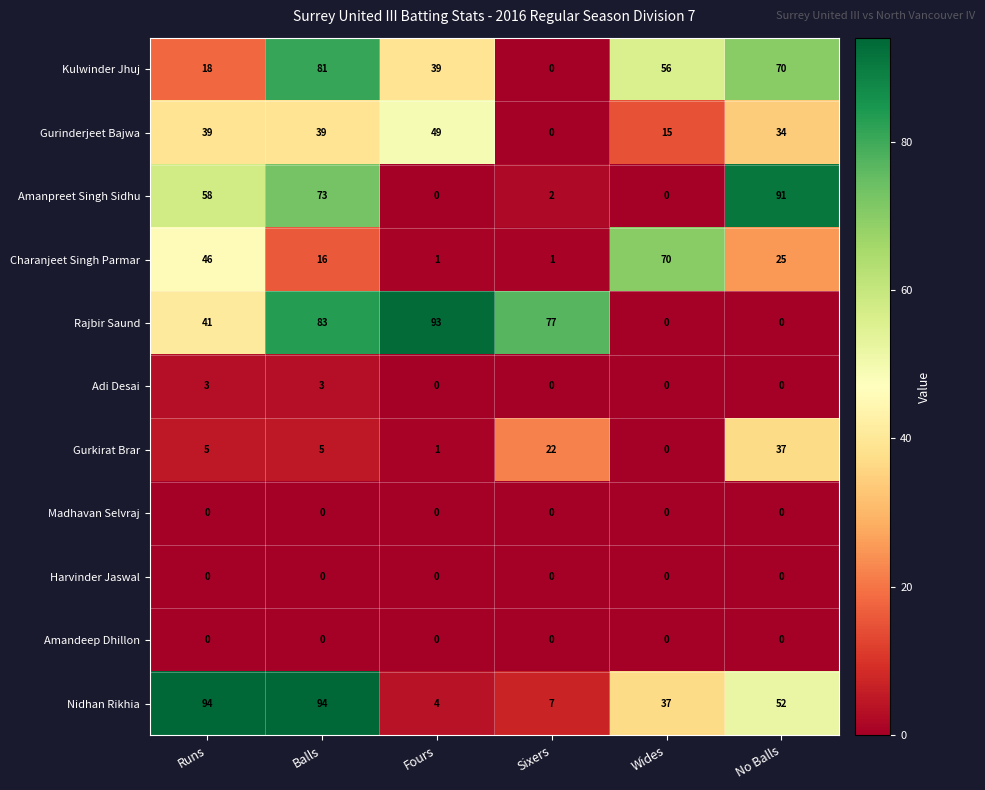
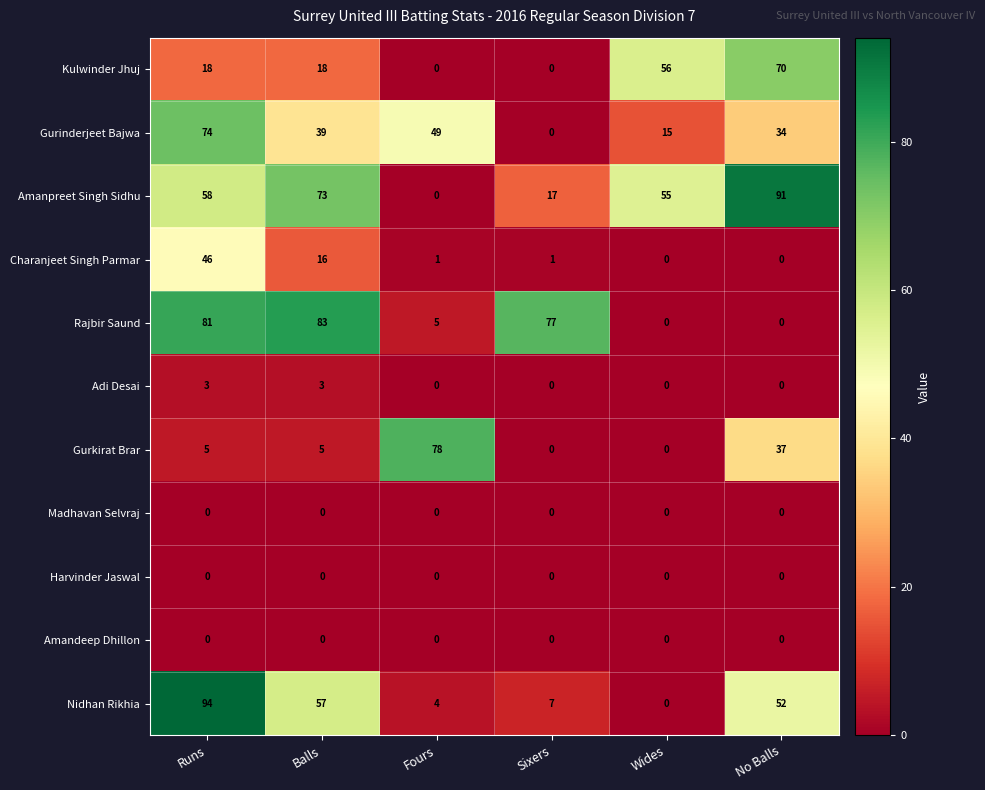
Kulwinder Jhuj, Balls: 81 -> 18
Kulwinder Jhuj, Fours: 39 -> 0
Gurinderjeet Bajwa, Runs: 39 -> 74
Amanpreet Singh Sidhu, Sixers: 2 -> 17
Amanpreet Singh Sidhu, Wides: 0 -> 55
Charanjeet Singh Parmar, Wides: 70 -> 0
Charanjeet Singh Parmar, No Balls: 25 -> 0
Rajbir Saund, Runs: 41 -> 81
Rajbir Saund, Fours: 93 -> 5
Gurkirat Brar, Fours: 1 -> 78
Gurkirat Brar, Sixers: 22 -> 0
Nidhan Rikhia, Balls: 94 -> 57
Nidhan Rikhia, Wides: 37 -> 0
